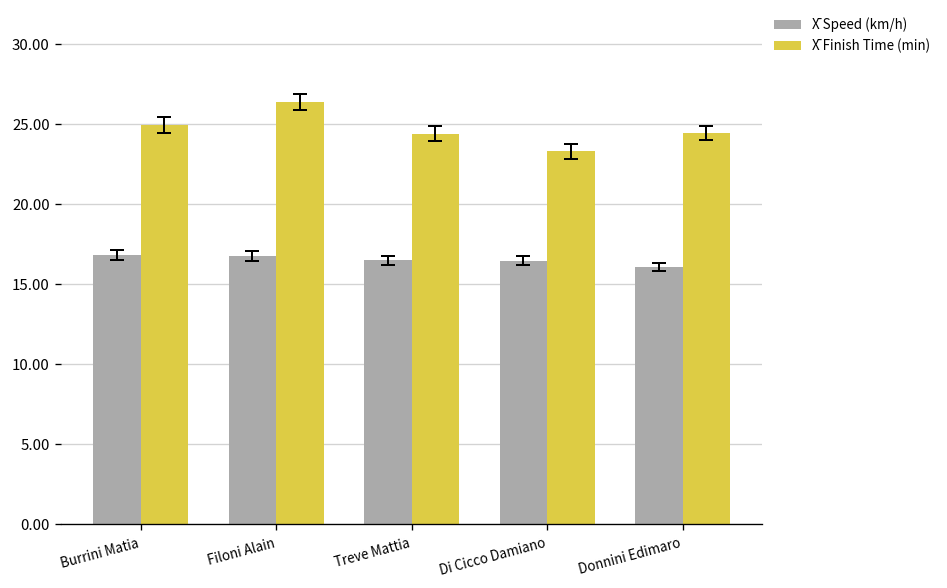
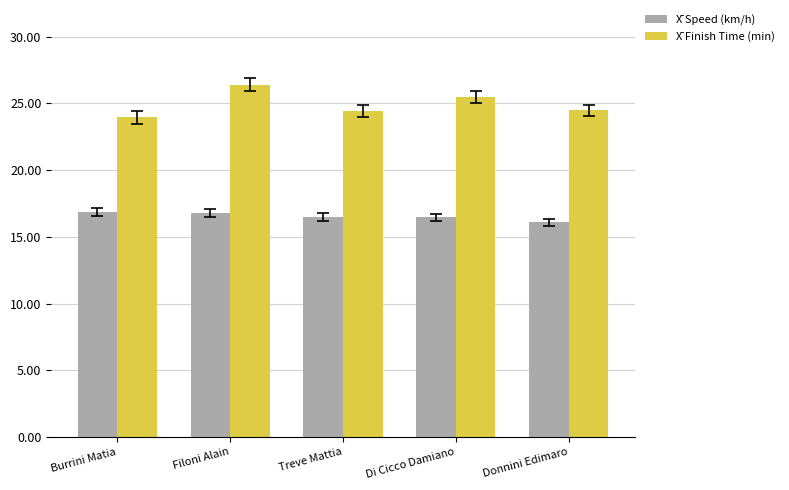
X̄ Finish Time (min), Burrini Matia: 25.0 -> 24.0
X̄ Finish Time (min), Di Cicco Damiano: 23.3 -> 25.5
